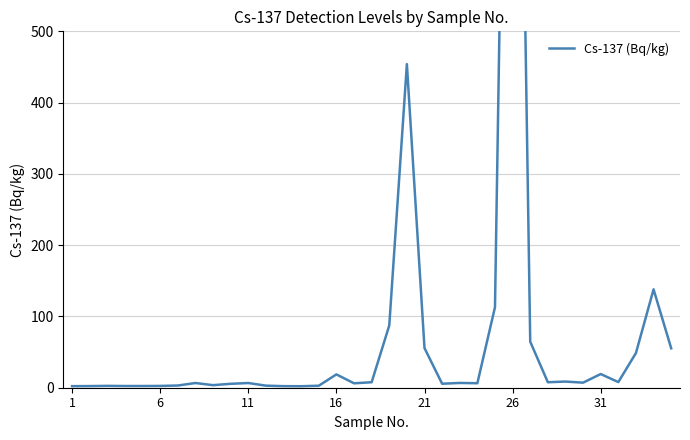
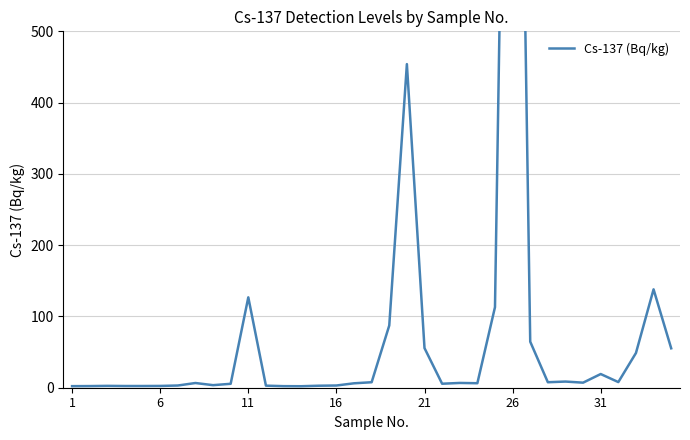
11: 10 -> 130
16: 20 -> 0
